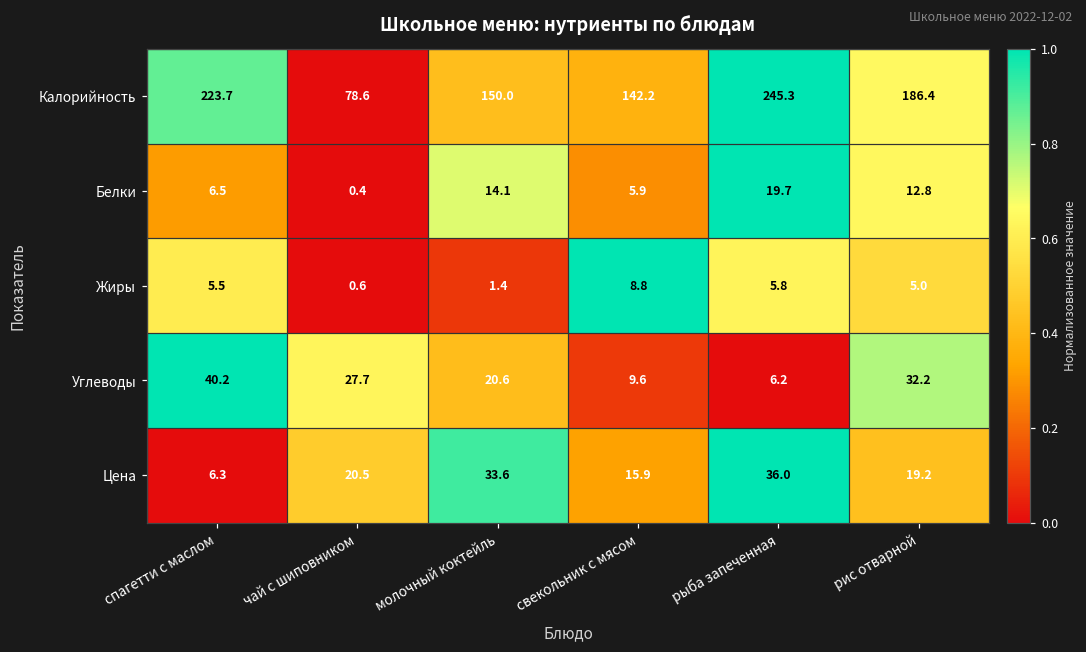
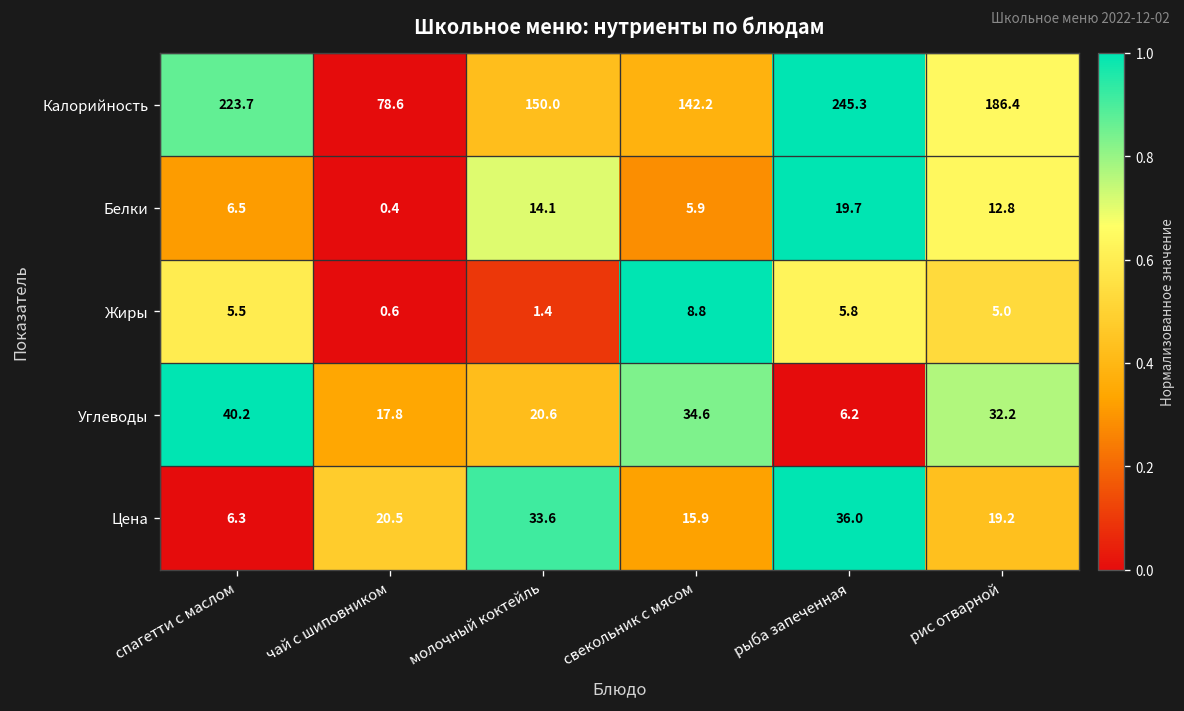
Углеводы, чай с шиповником: 27.7 -> 17.8
Углеводы, свекольник с мясом: 9.6 -> 34.6
